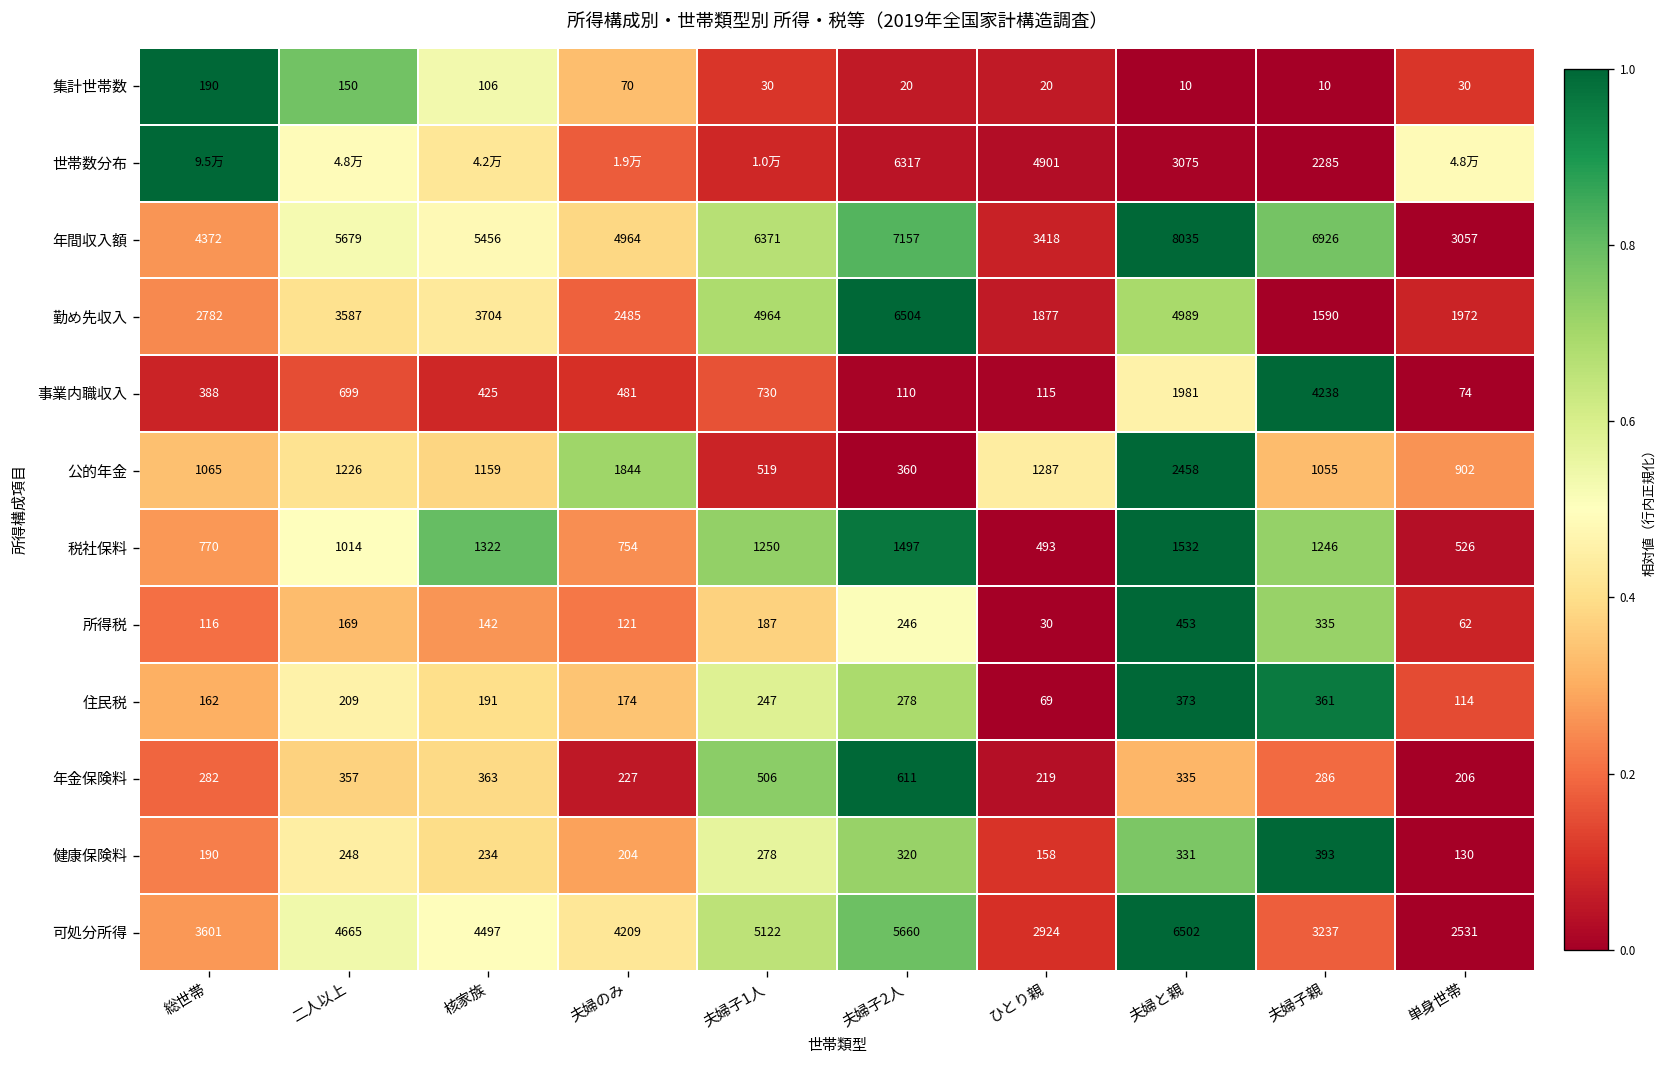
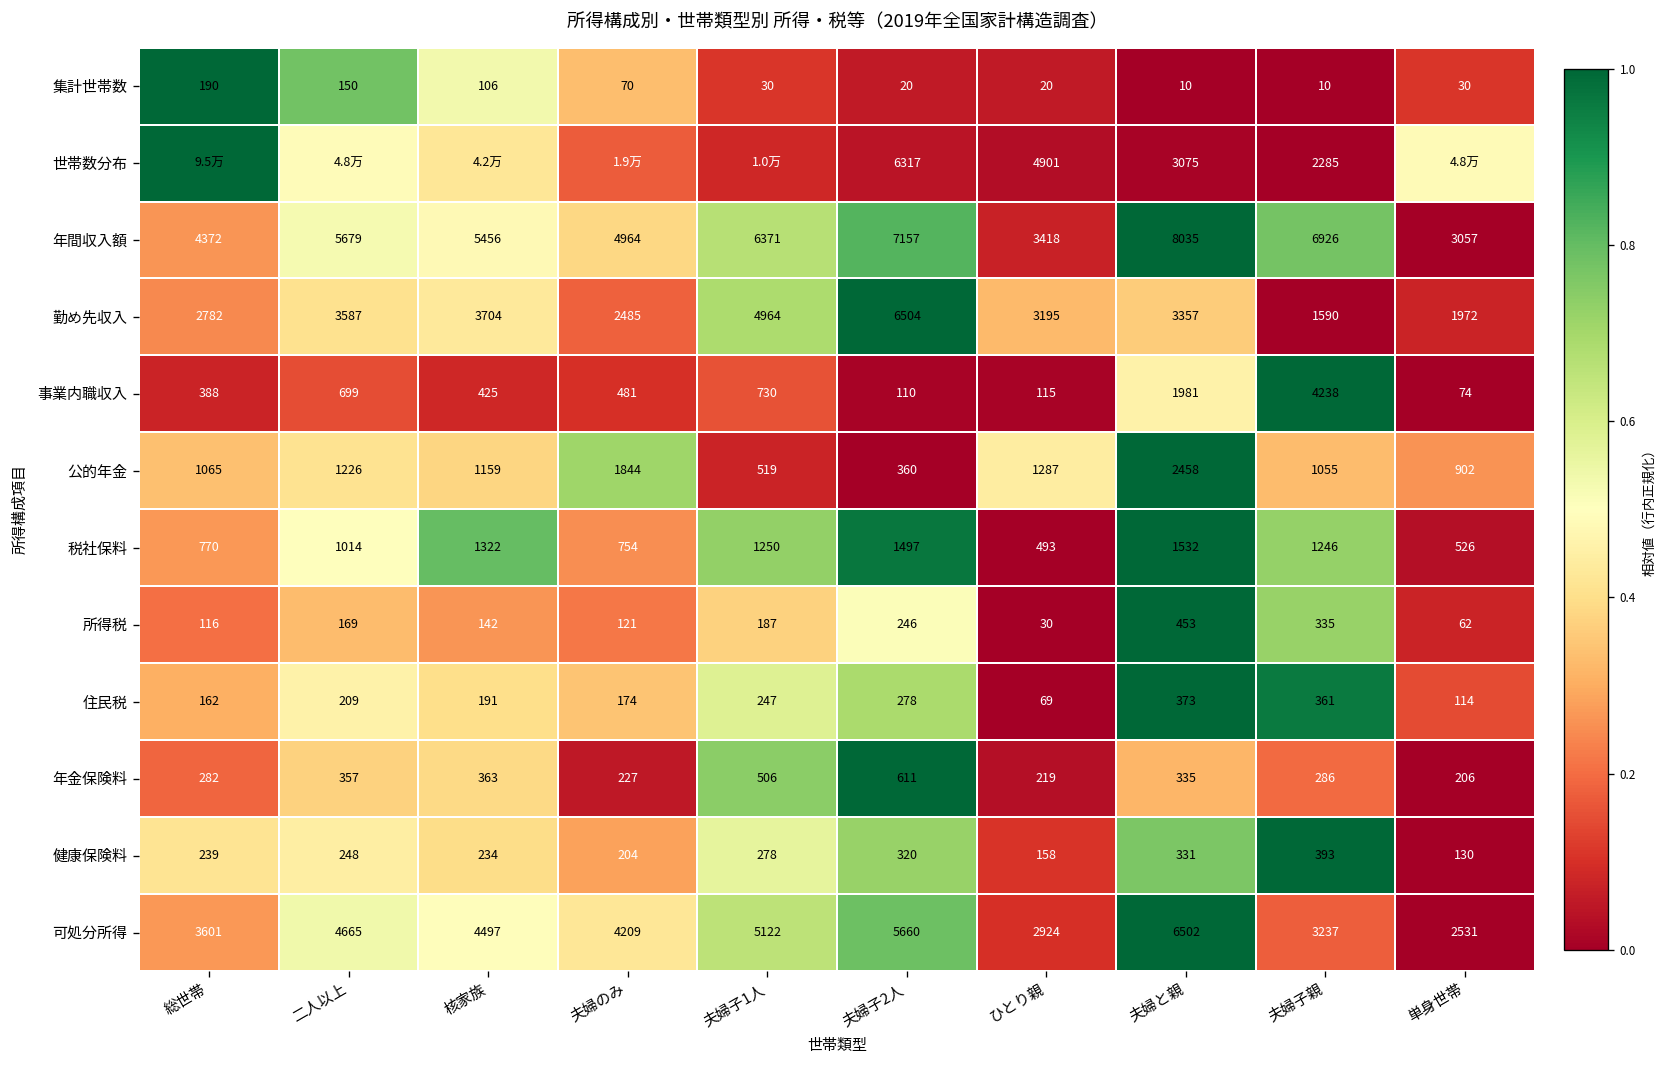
勤め先収入, ひとり親: 1877 -> 3195
勤め先収入, 夫婦と親: 4989 -> 3357
健康保険料, 総世帯: 190 -> 239
